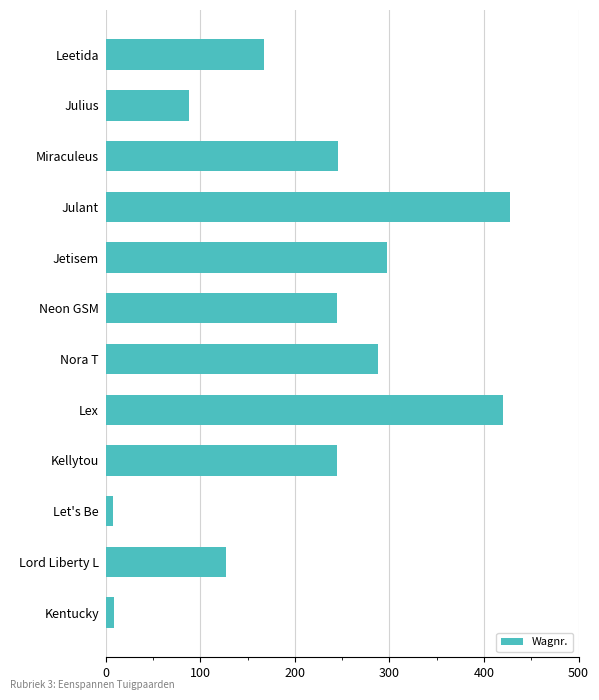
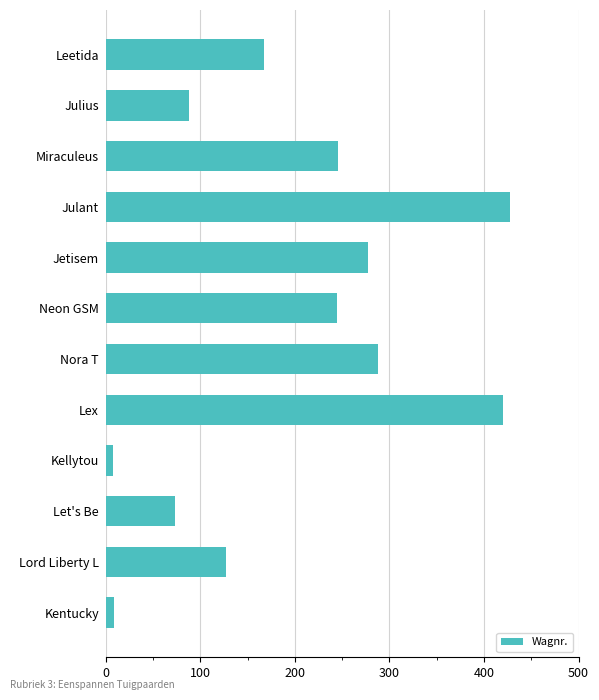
Jetisem: 300 -> 280
Kellytou: 240 -> 10
Let's Be: 10 -> 70
